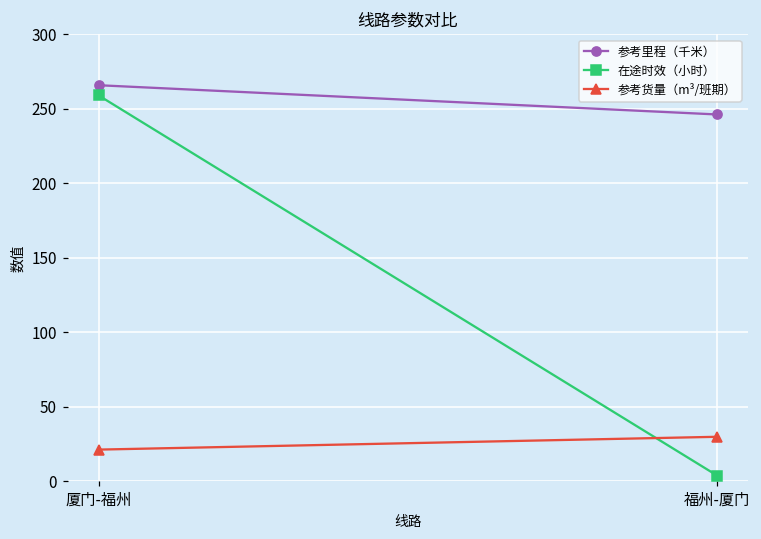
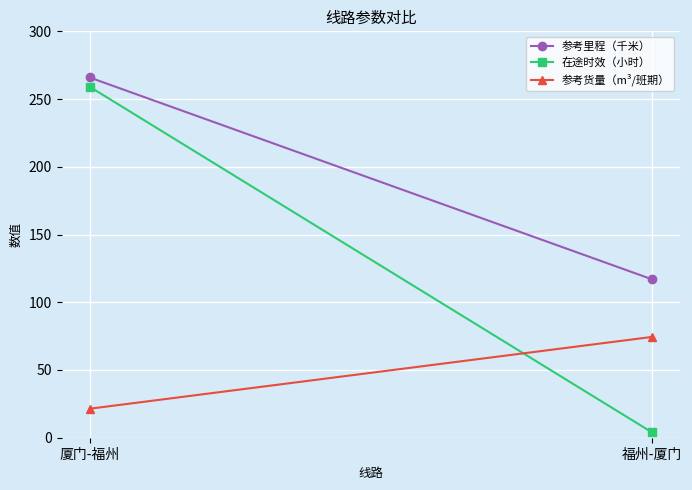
参考里程（千米）, 福州-厦门: 246 -> 117
参考货量（m³/班期）, 福州-厦门: 30 -> 74
